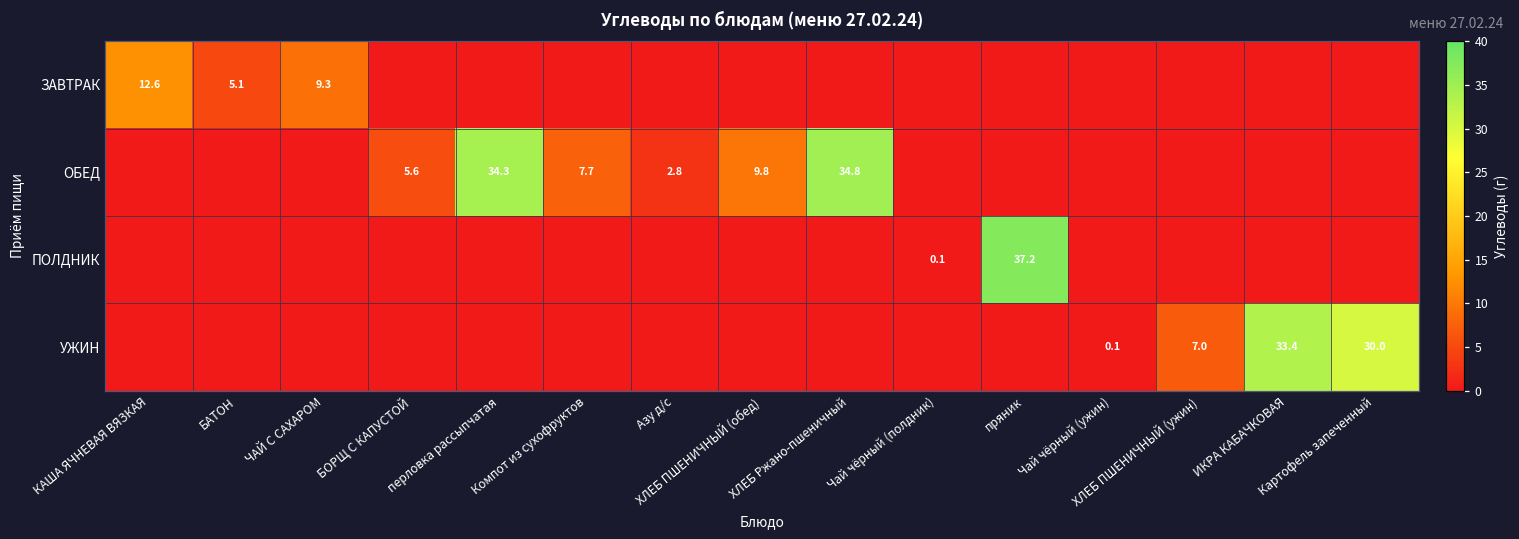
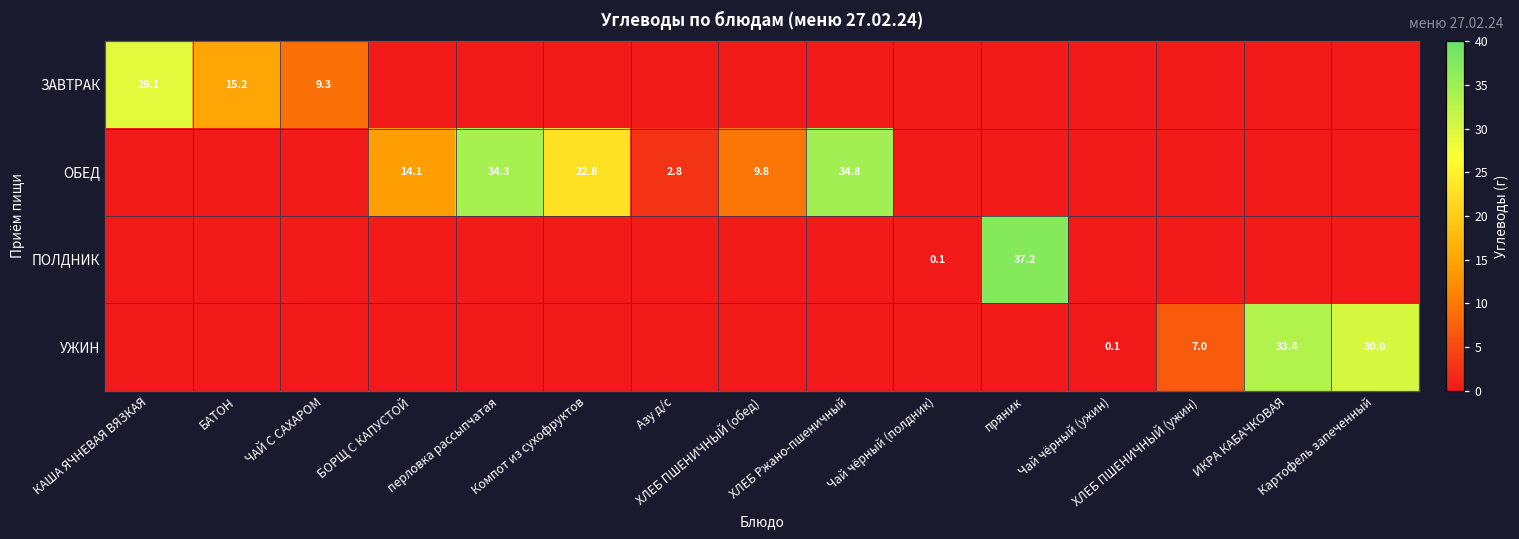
ЗАВТРАК, КАША ЯЧНЕВАЯ ВЯЗКАЯ: 12.6 -> 29.1
ЗАВТРАК, БАТОН: 5.1 -> 15.2
ОБЕД, БОРЩ С КАПУСТОЙ: 5.6 -> 14.1
ОБЕД, Компот из сухофруктов: 7.7 -> 22.8
